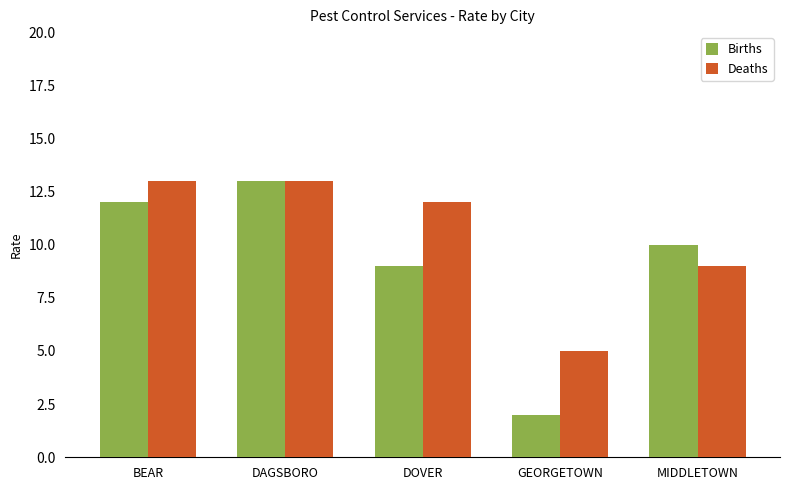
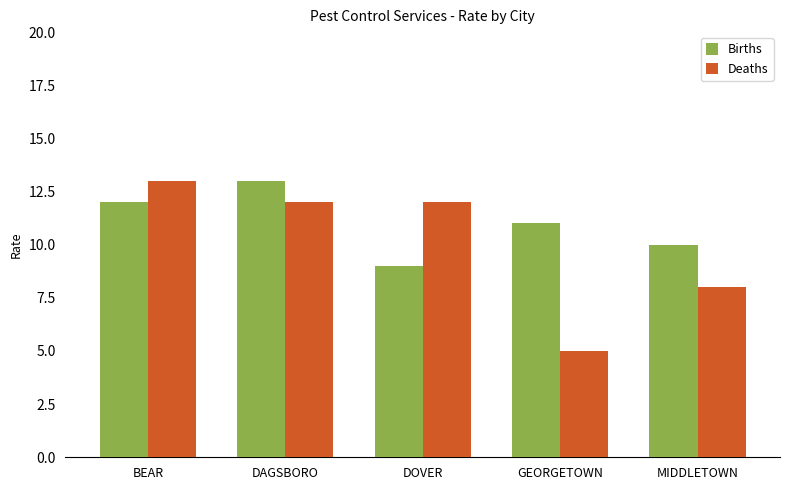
Deaths, DAGSBORO: 13 -> 12
Births, GEORGETOWN: 2 -> 11
Deaths, MIDDLETOWN: 9 -> 8
